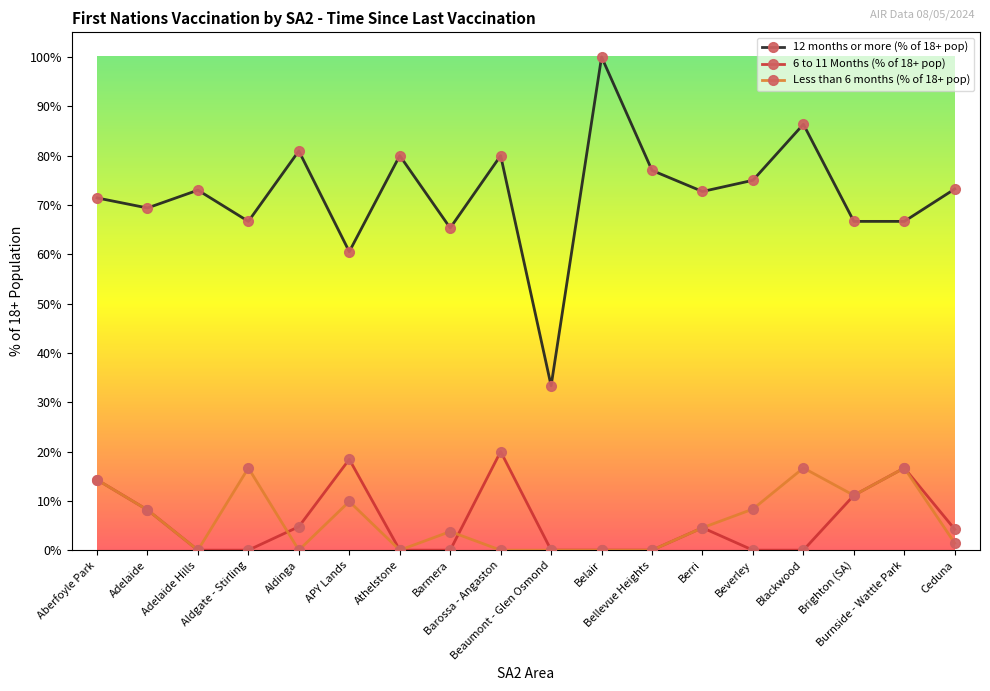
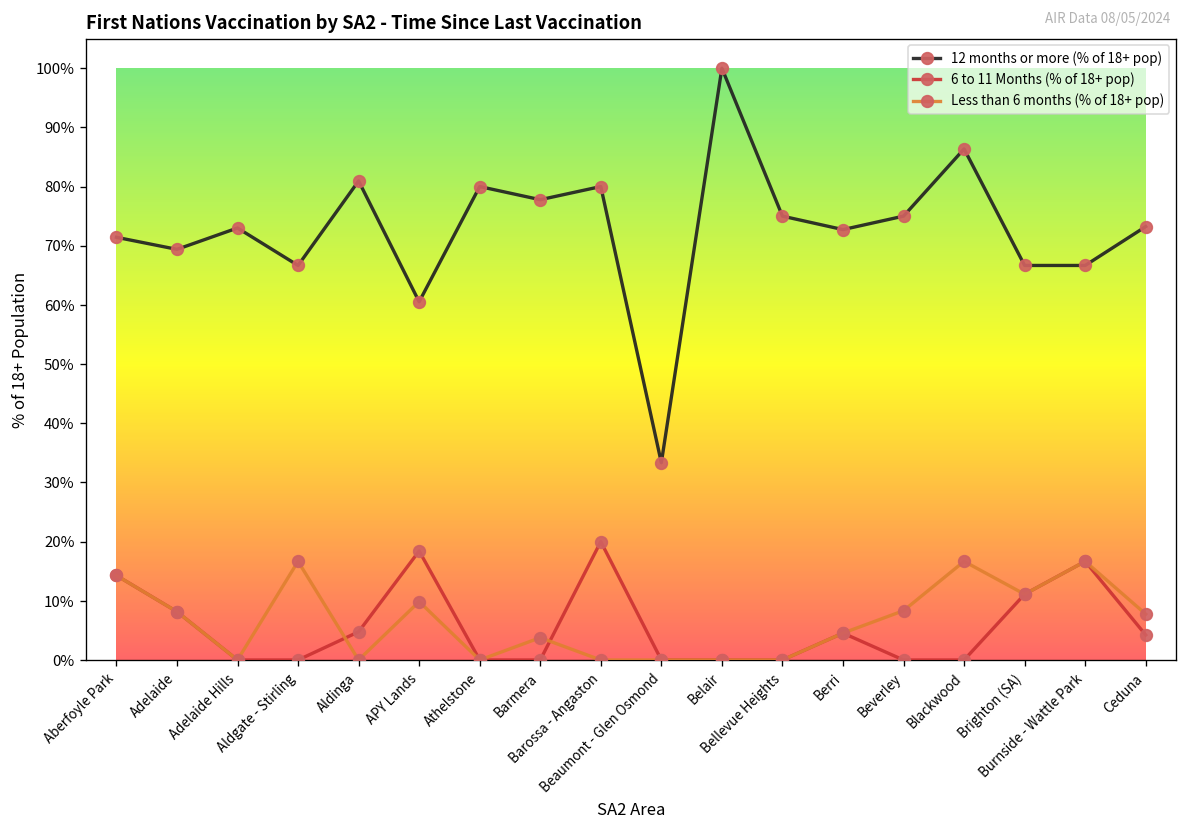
12 months or more (% of 18+ pop), Barmera: 65% -> 78%
12 months or more (% of 18+ pop), Bellevue Heights: 77% -> 75%
Less than 6 months (% of 18+ pop), Ceduna: 1% -> 8%
